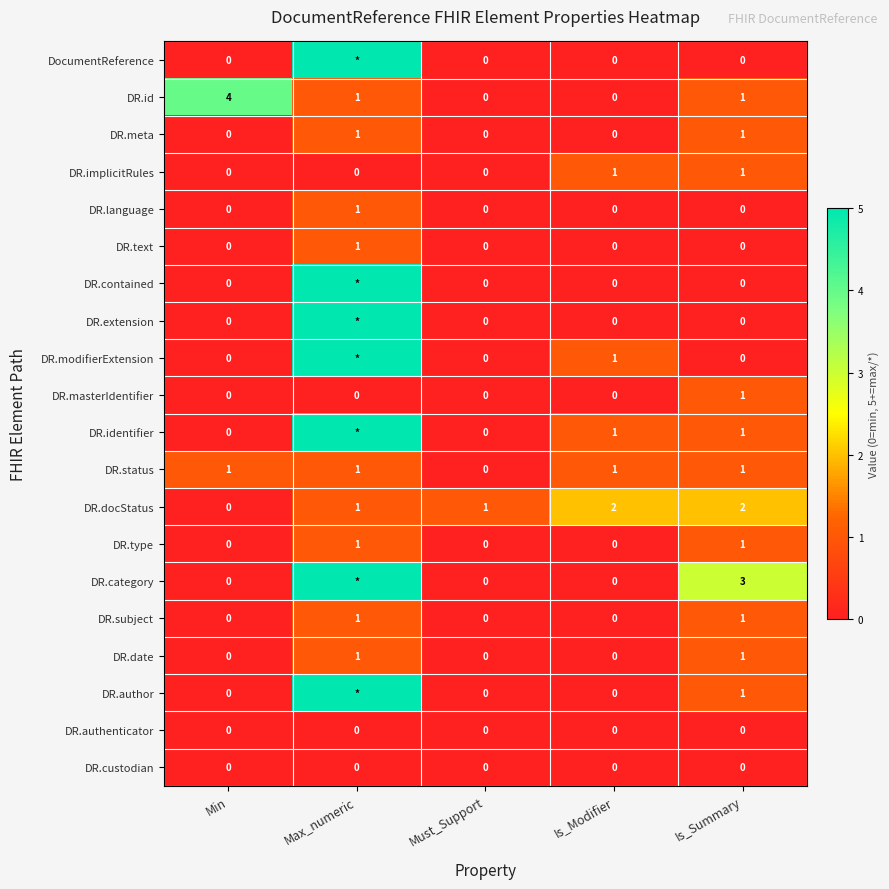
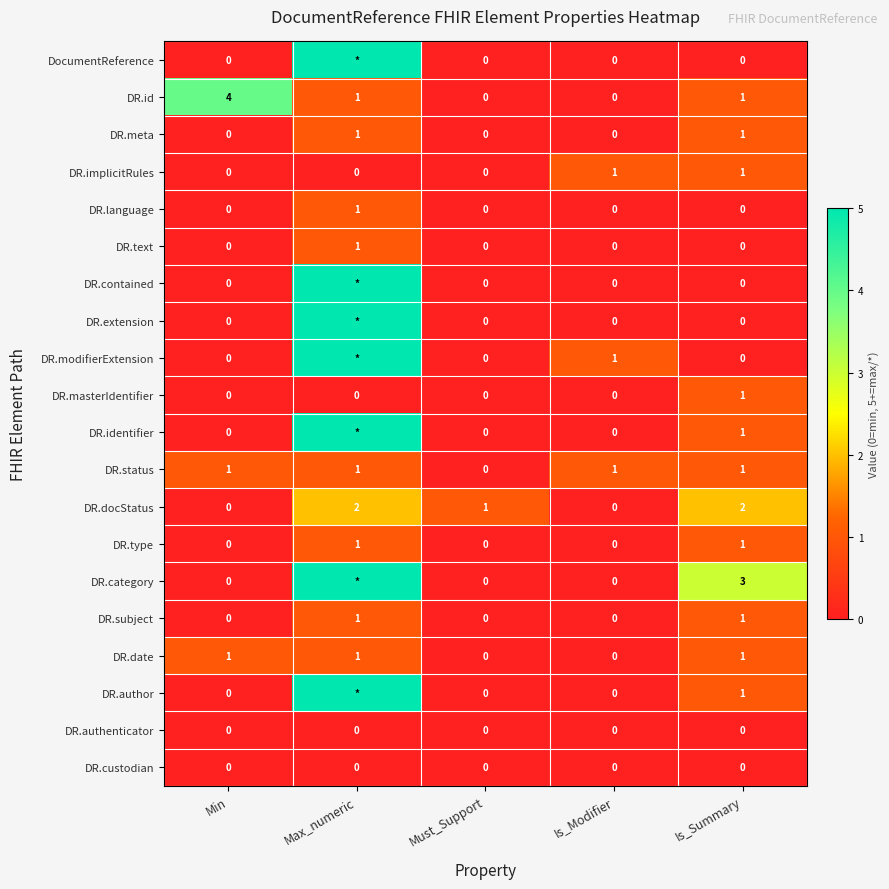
DR.identifier, Is_Modifier: 1 -> 0
DR.docStatus, Max_numeric: 1 -> 2
DR.docStatus, Is_Modifier: 2 -> 0
DR.date, Min: 0 -> 1
